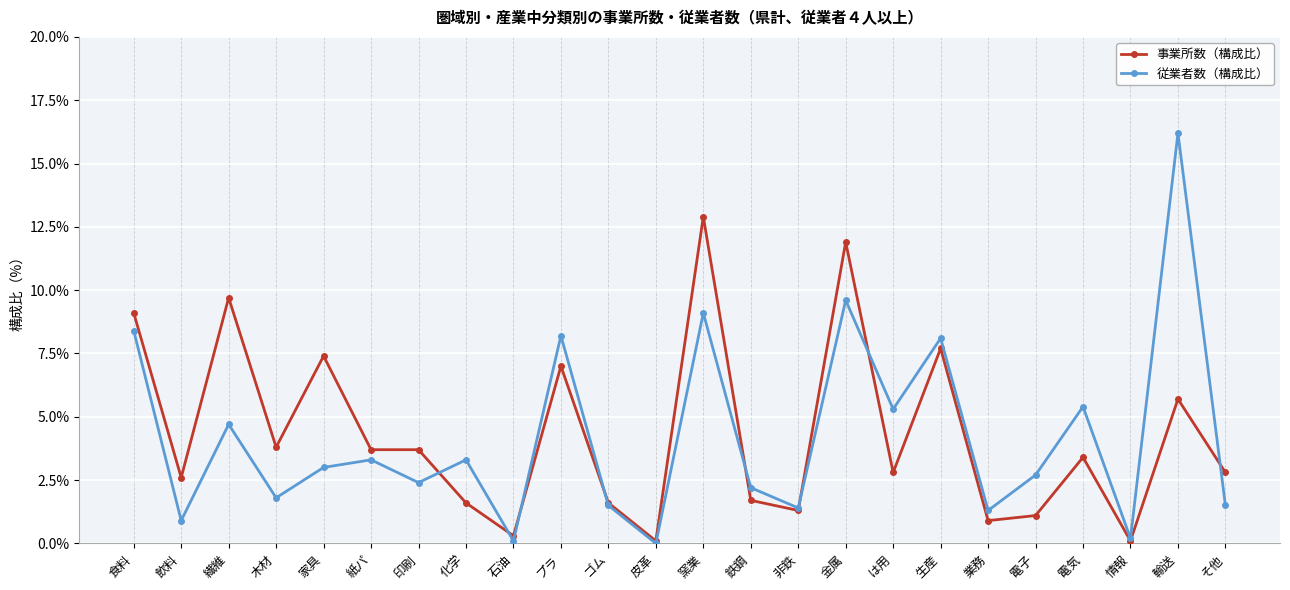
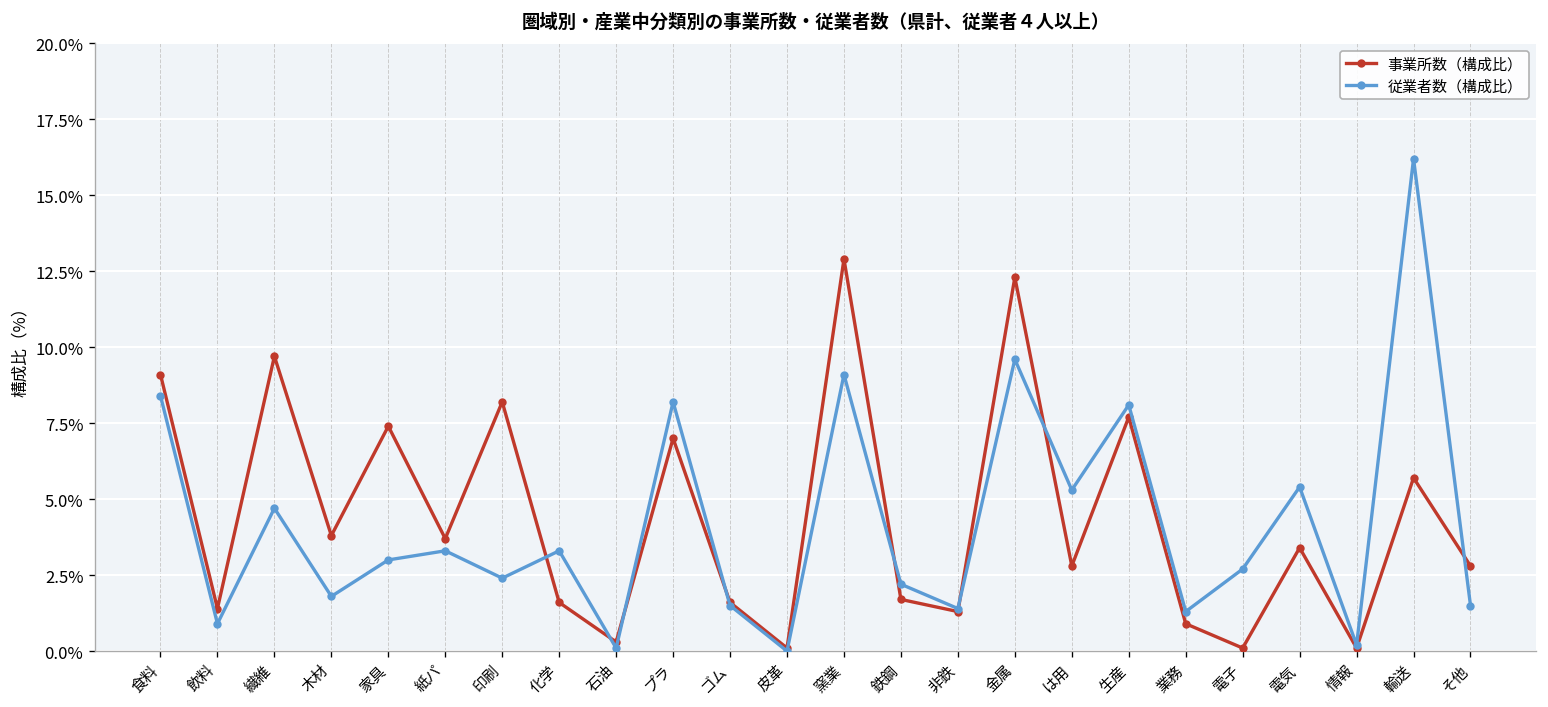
事業所数（構成比）, 飲料: 2.6% -> 1.4%
事業所数（構成比）, 印刷: 3.7% -> 8.2%
事業所数（構成比）, 金属: 11.9% -> 12.3%
事業所数（構成比）, 電子: 1.1% -> 0.1%
